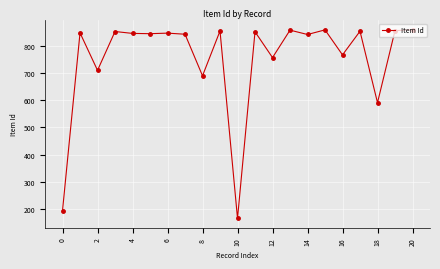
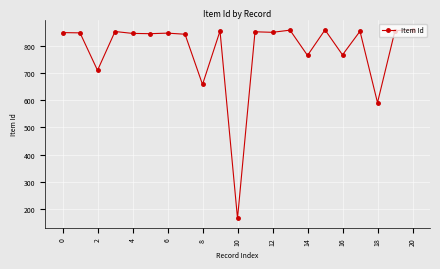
0: 190 -> 850
8: 690 -> 660
12: 760 -> 850
14: 840 -> 770
